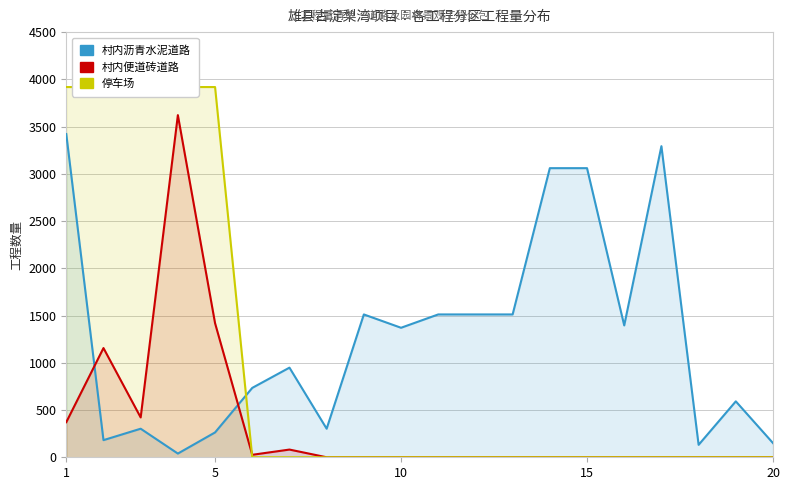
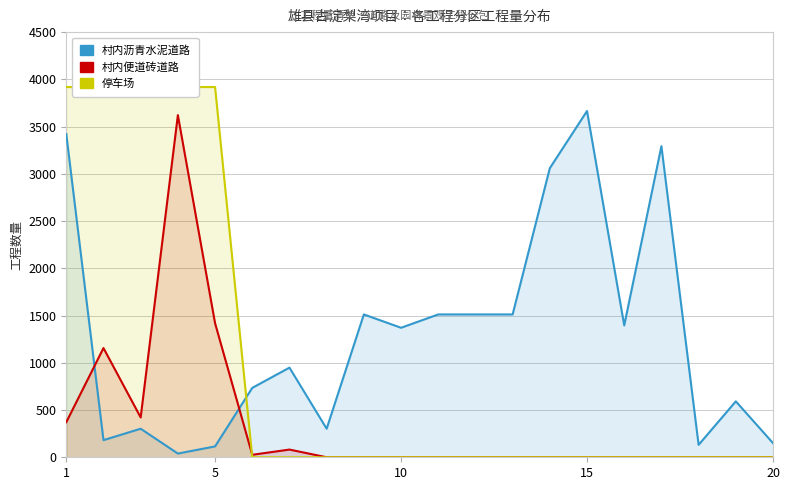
村内沥青水泥道路, 5: 300 -> 100
村内沥青水泥道路, 15: 3100 -> 3700
